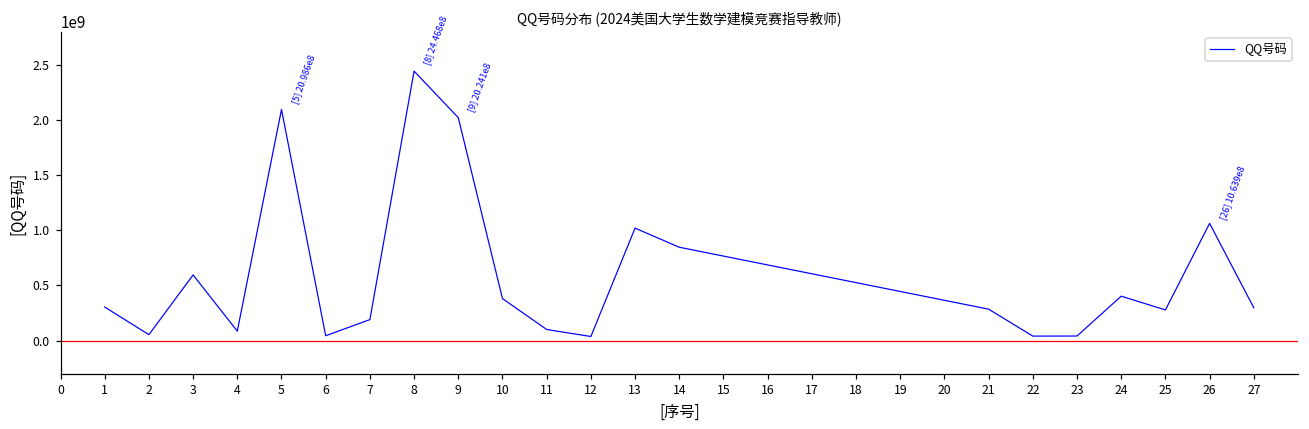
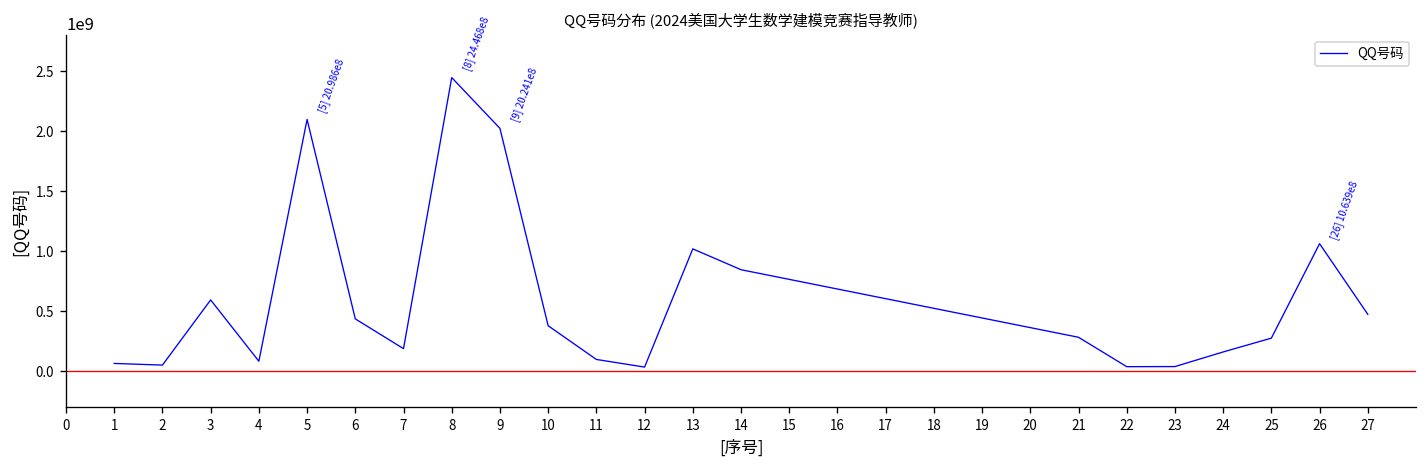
1: 300000000 -> 70000000
6: 40000000 -> 440000000
24: 400000000 -> 160000000
27: 300000000 -> 480000000
